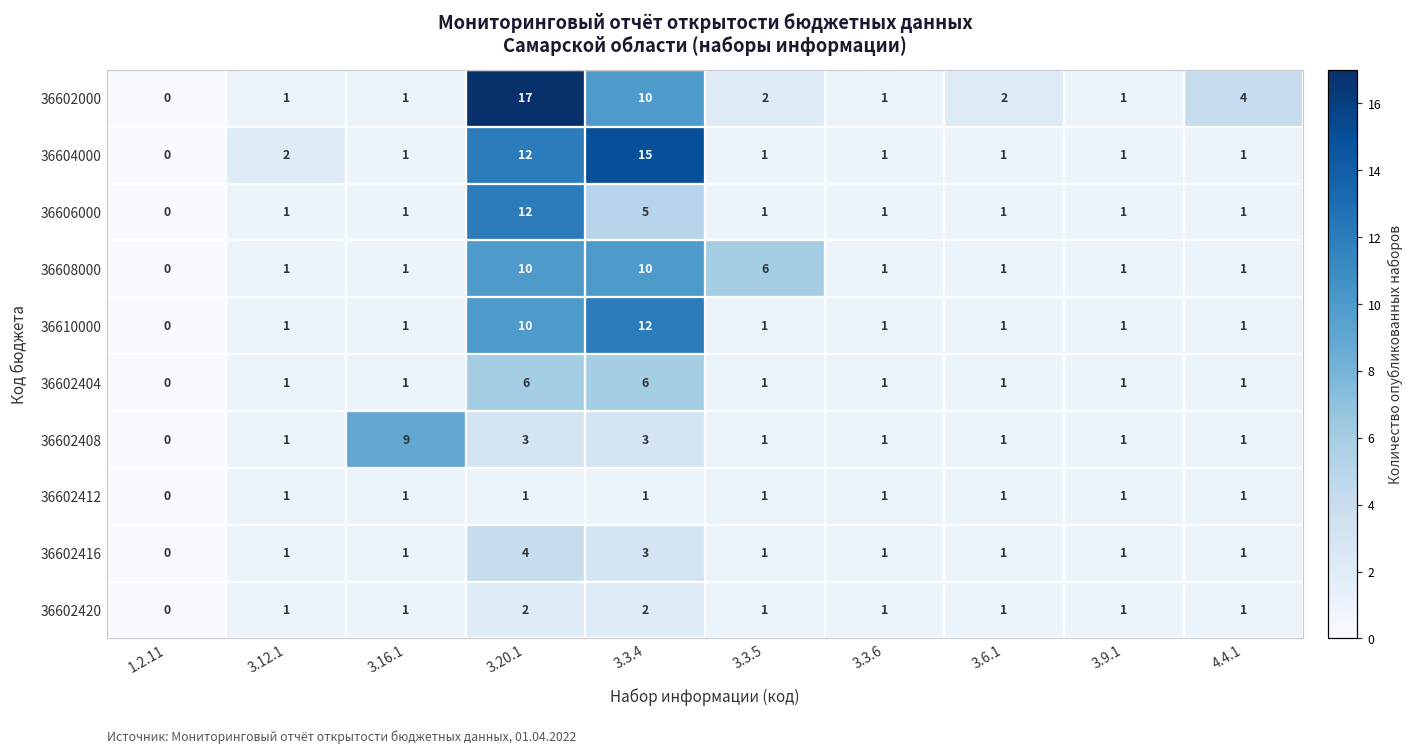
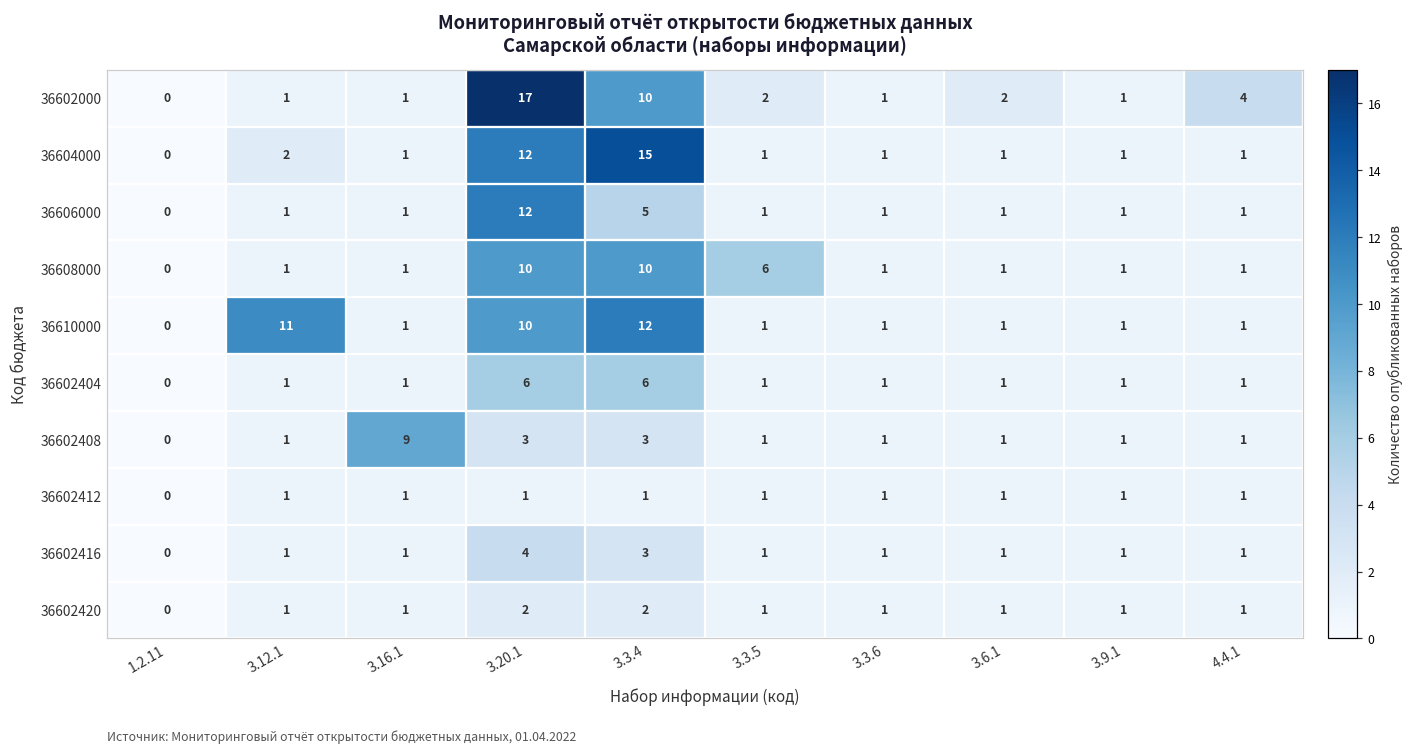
36610000, 3.12.1: 1 -> 11
